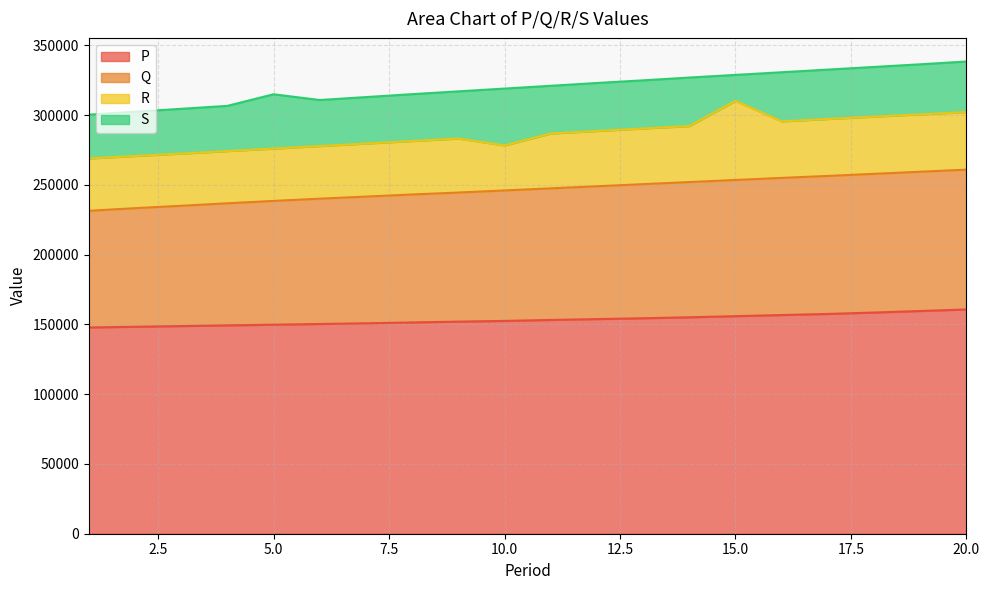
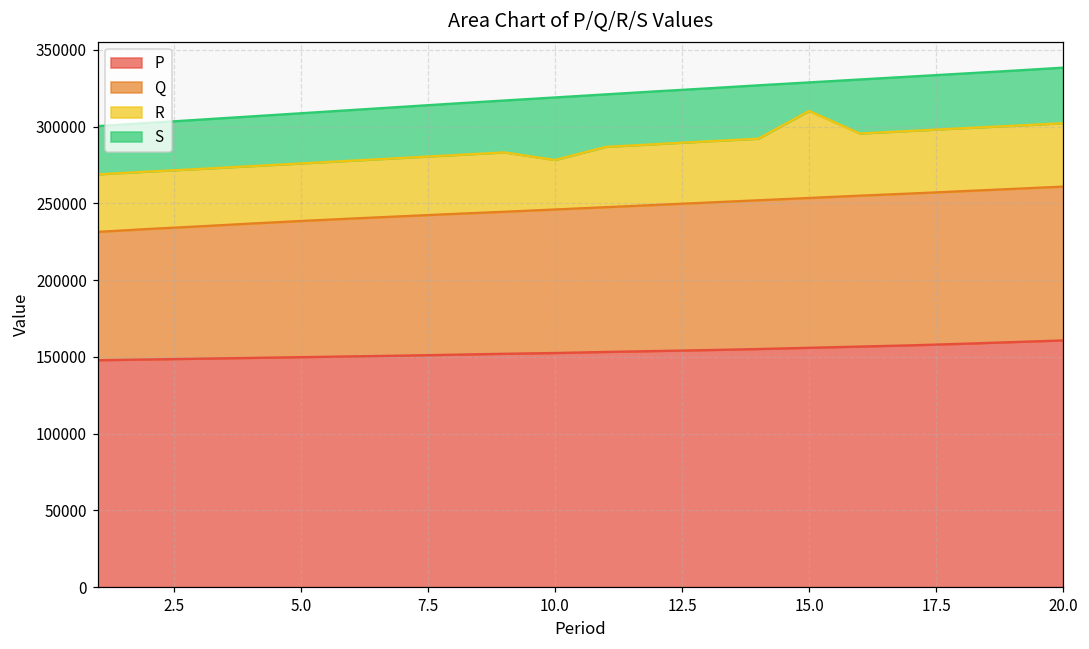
S, 5.0: 315000 -> 309000
